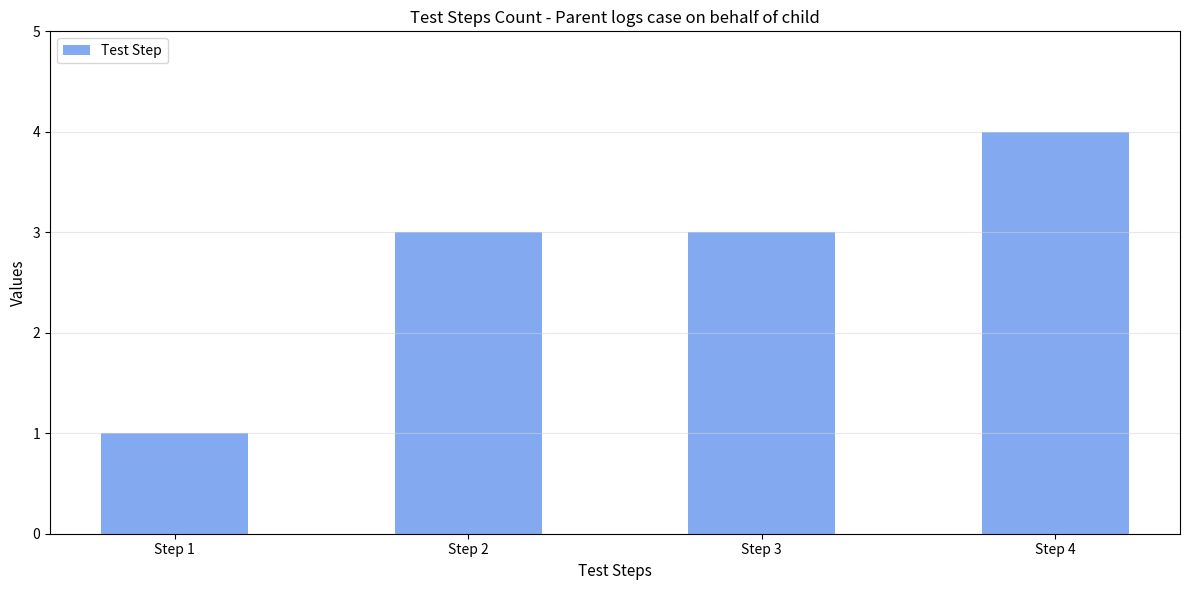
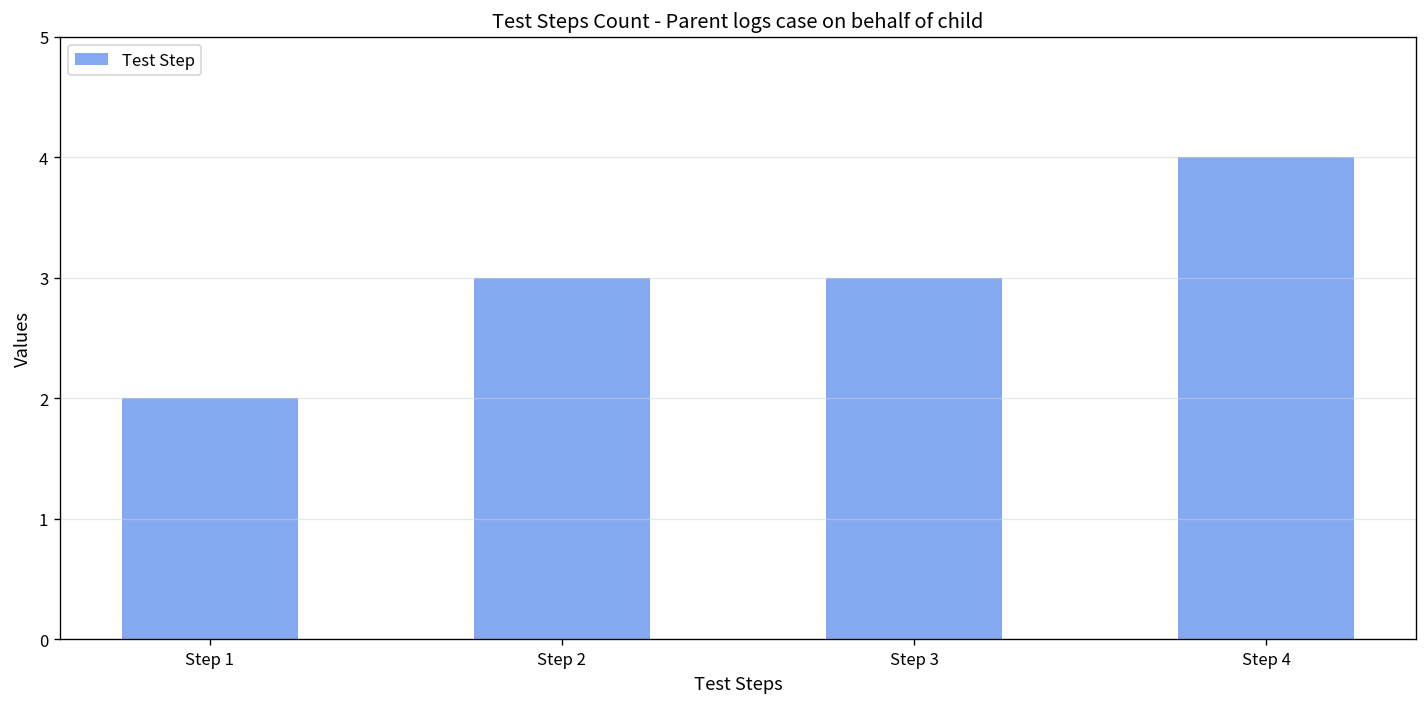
Step 1: 1 -> 2
